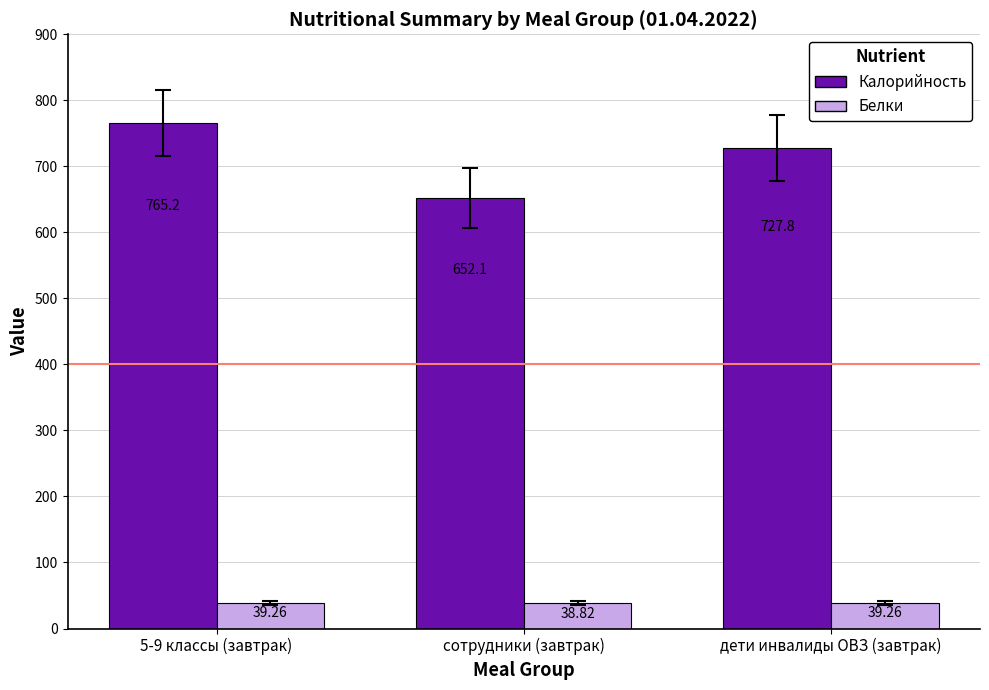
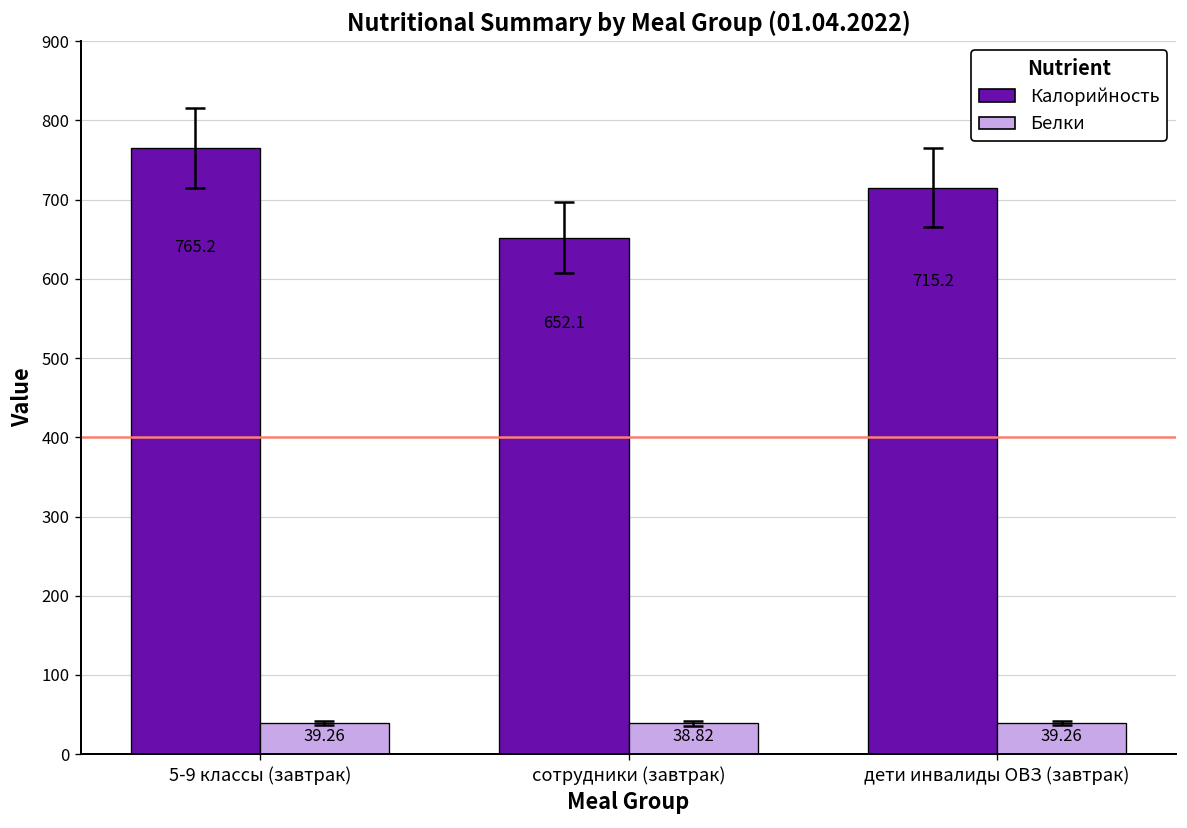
Калорийность, дети инвалиды ОВЗ (завтрак): 727.8 -> 715.2
